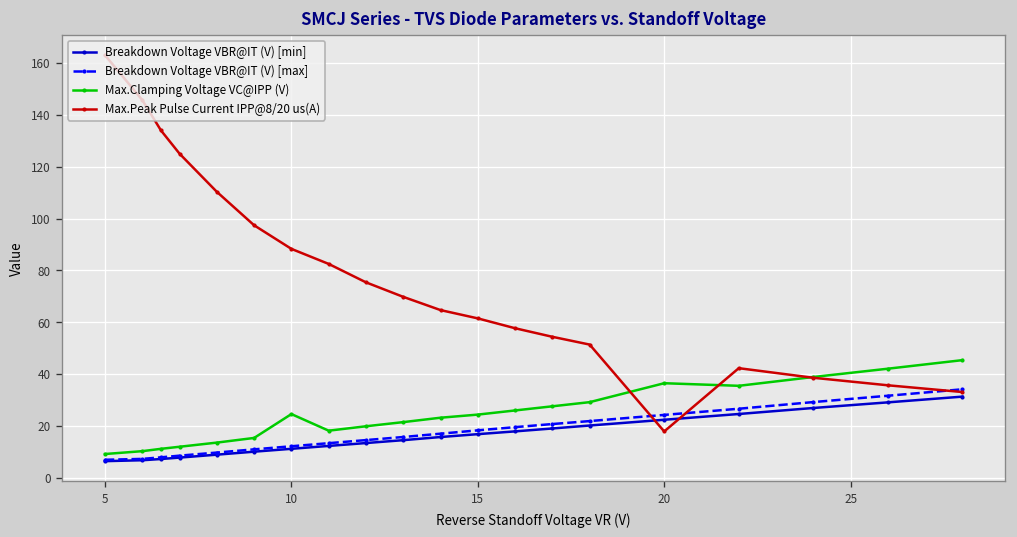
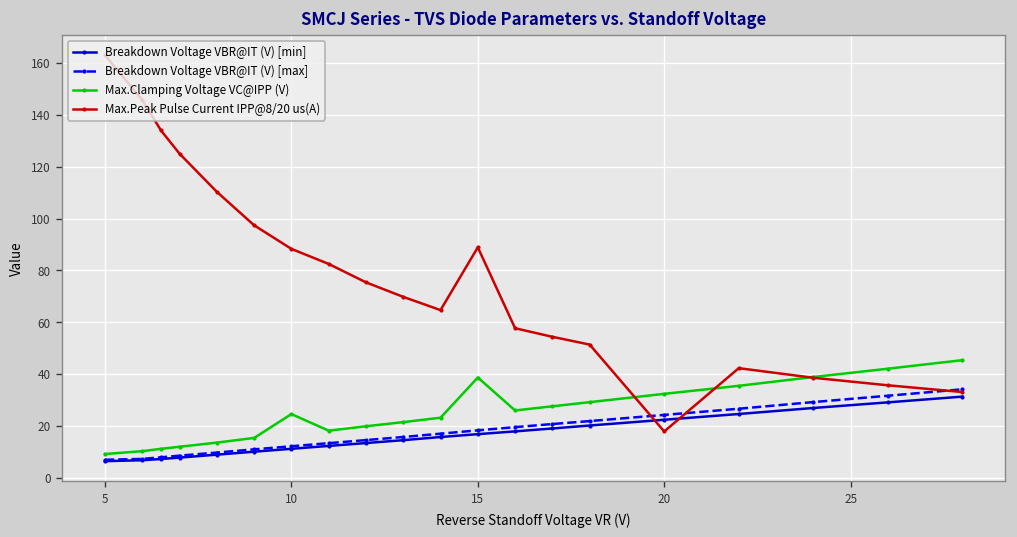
Max.Clamping Voltage VC@IPP (V), 15: 24 -> 39
Max.Peak Pulse Current IPP@8/20 us(A), 15: 62 -> 89
Max.Clamping Voltage VC@IPP (V), 20: 37 -> 32
